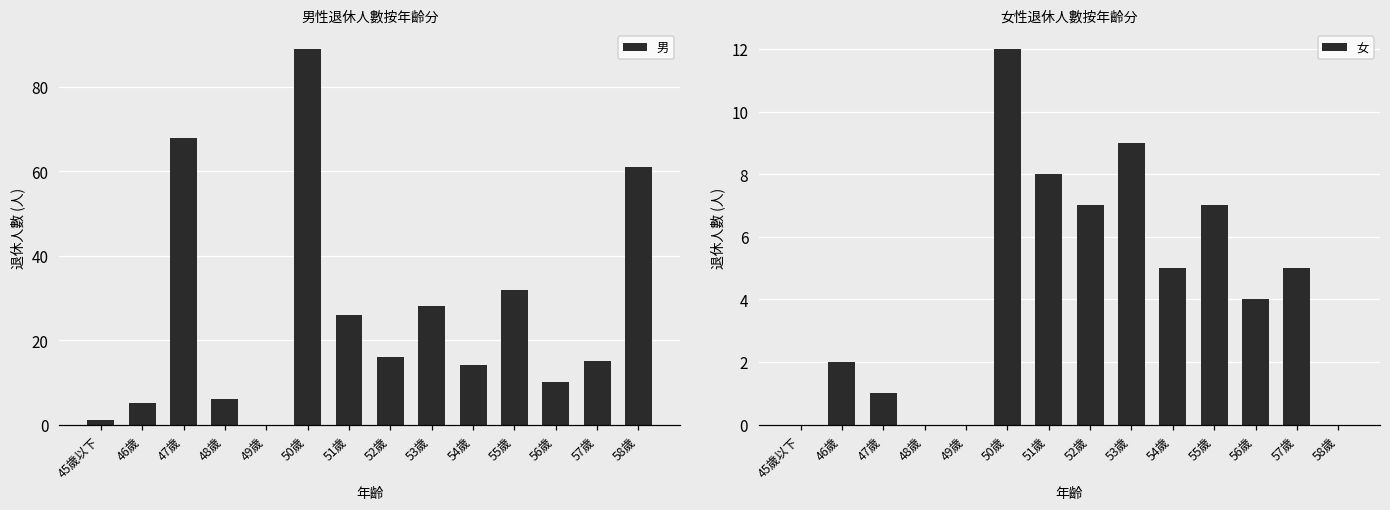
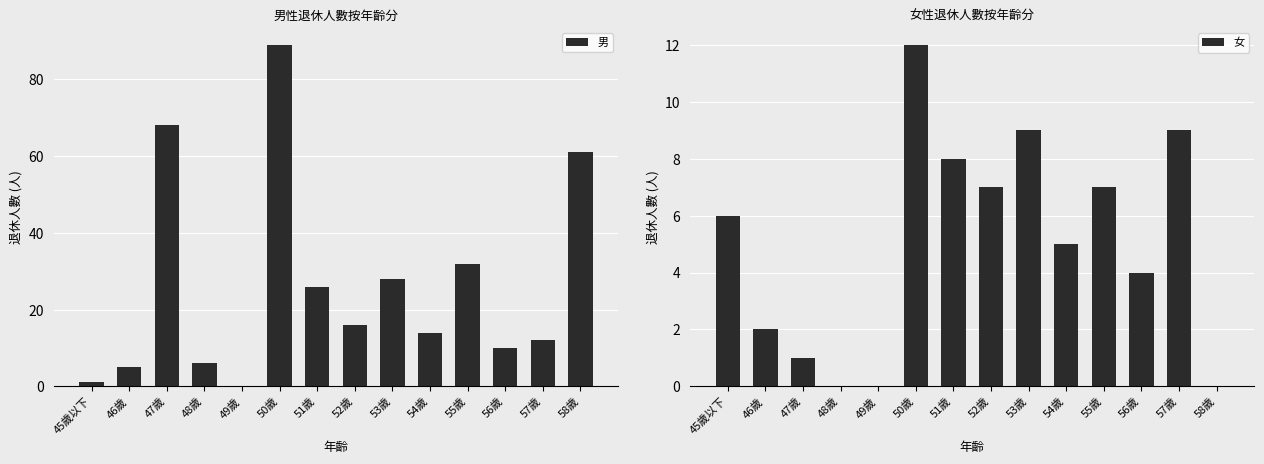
男性退休人數按年齡分, 57歲: 15 -> 12
女性退休人數按年齡分, 45歲以下: 0 -> 6
女性退休人數按年齡分, 57歲: 5 -> 9
